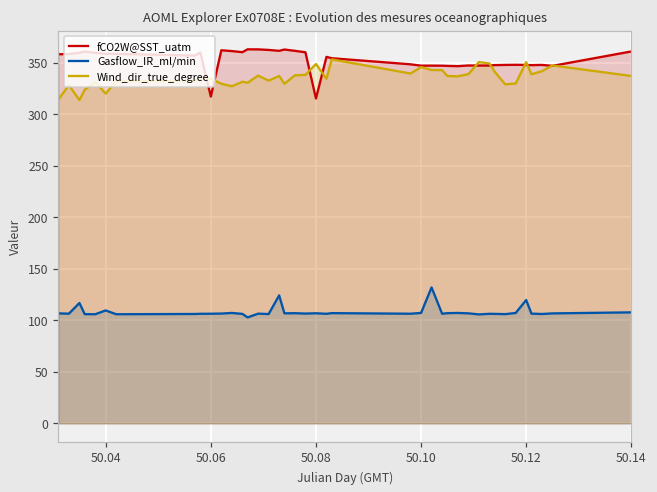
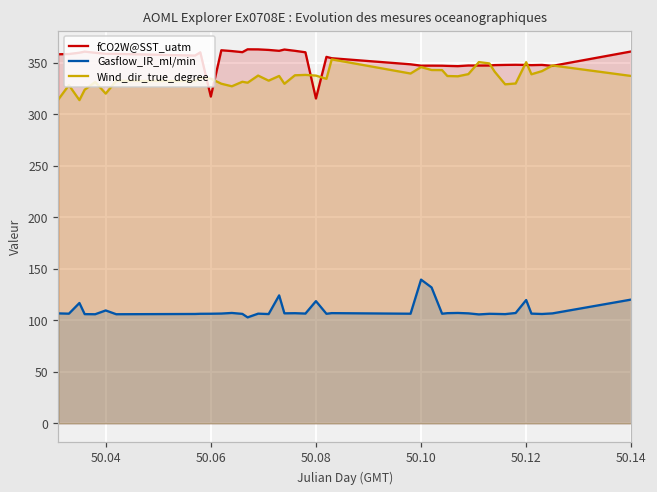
Gasflow_IR_ml/min, 50.08: 110 -> 120
Wind_dir_true_degree, 50.08: 350 -> 340
Gasflow_IR_ml/min, 50.10: 110 -> 140
Gasflow_IR_ml/min, 50.14: 110 -> 120
